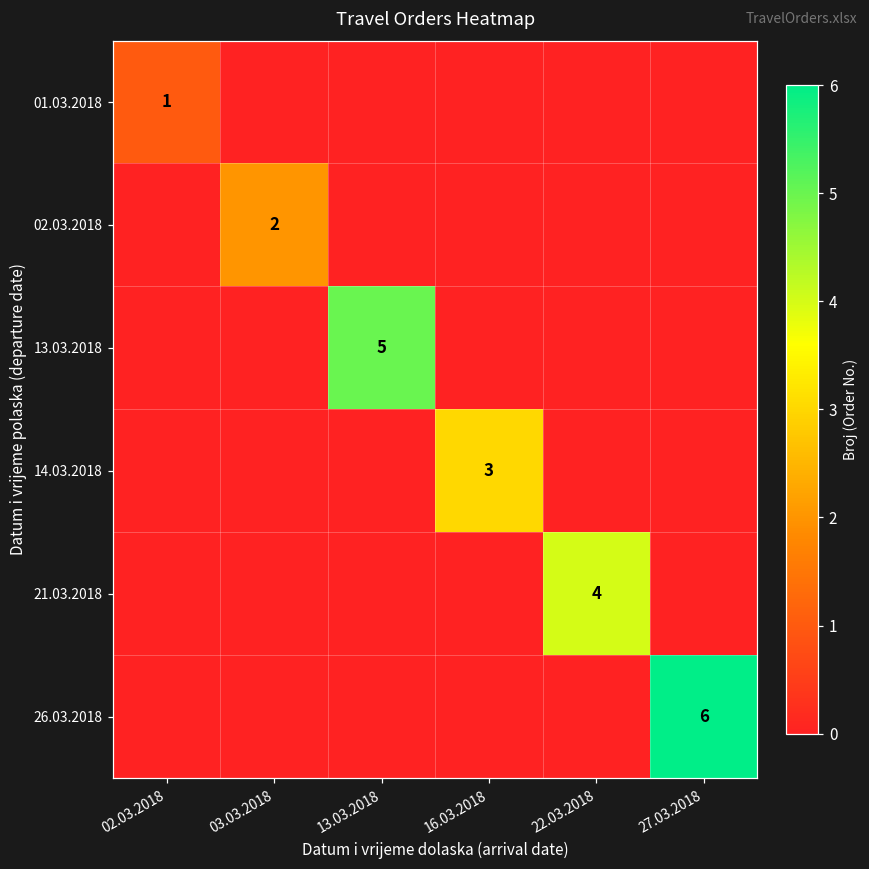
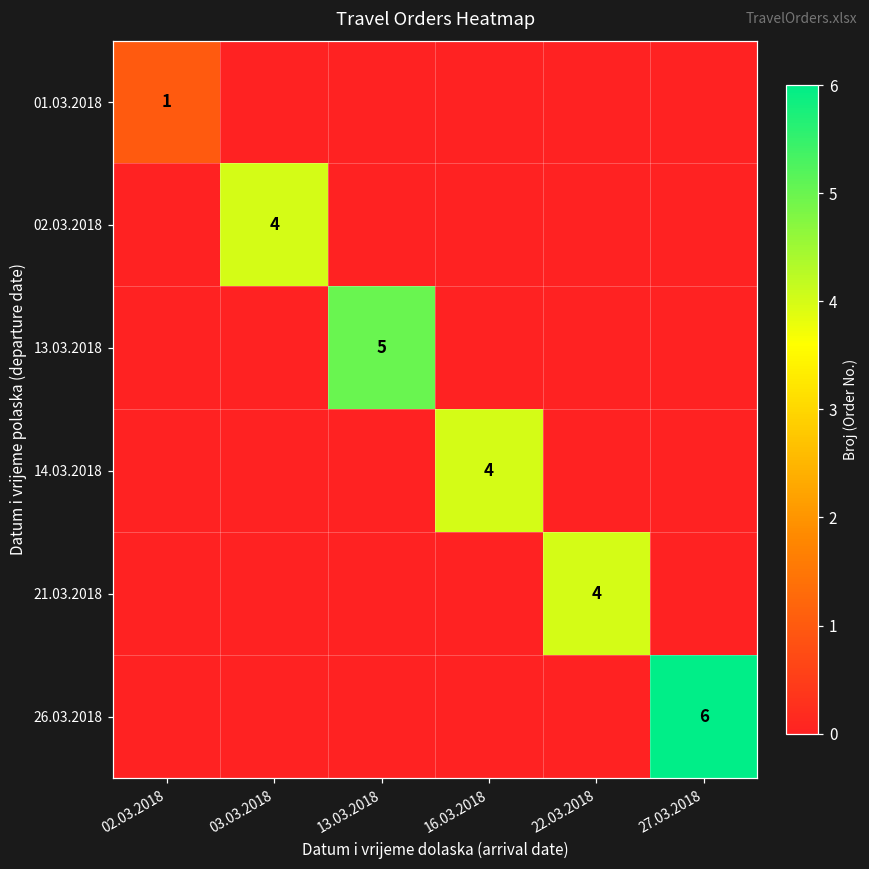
02.03.2018, 03.03.2018: 2 -> 4
14.03.2018, 16.03.2018: 3 -> 4
